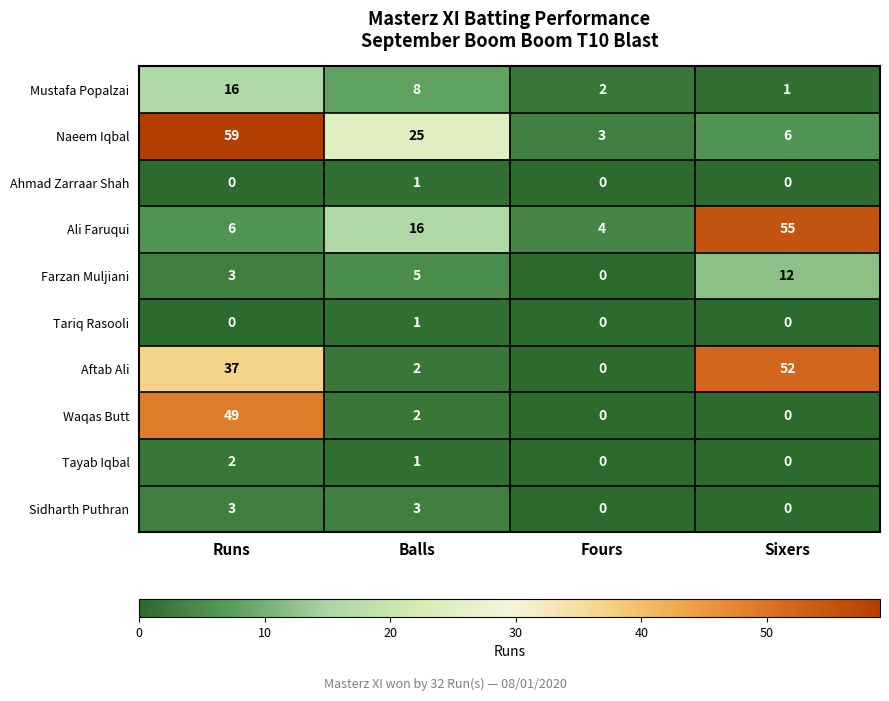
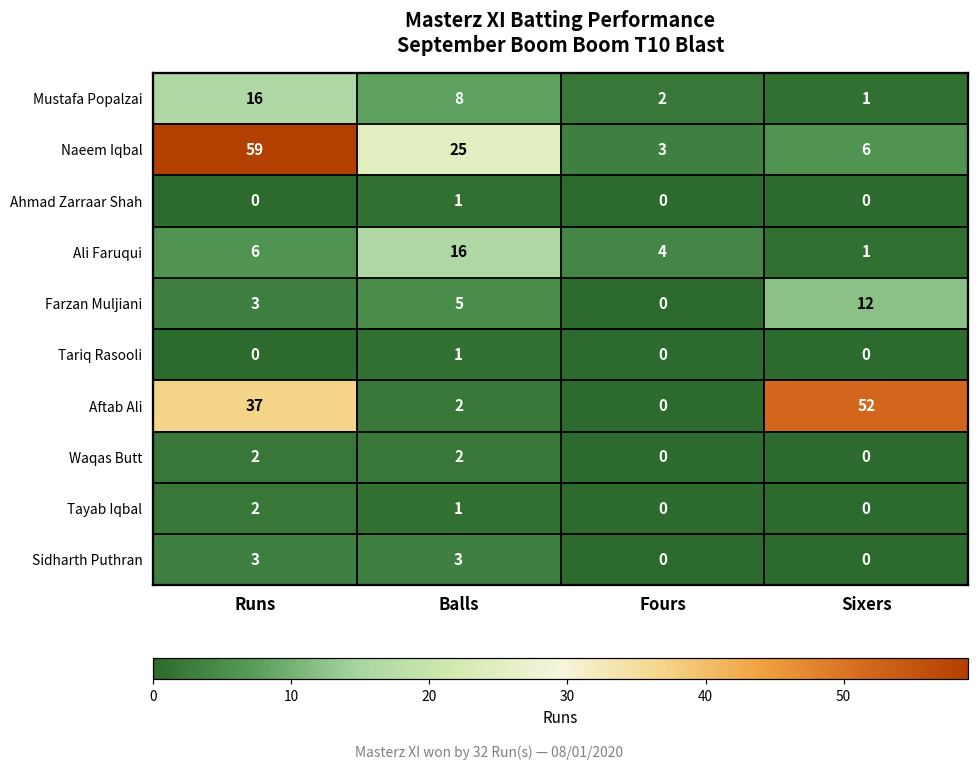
Ali Faruqui, Sixers: 55 -> 1
Waqas Butt, Runs: 49 -> 2
